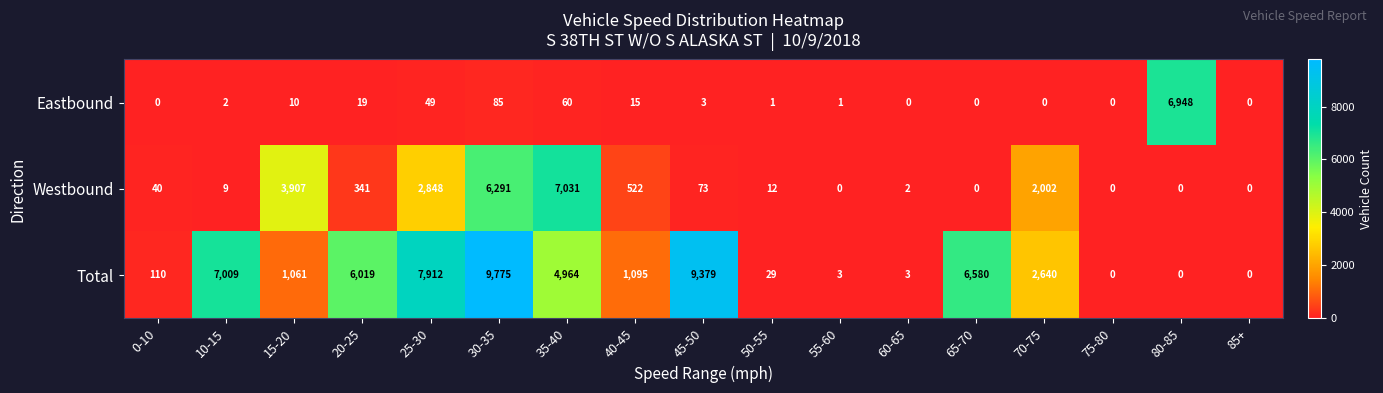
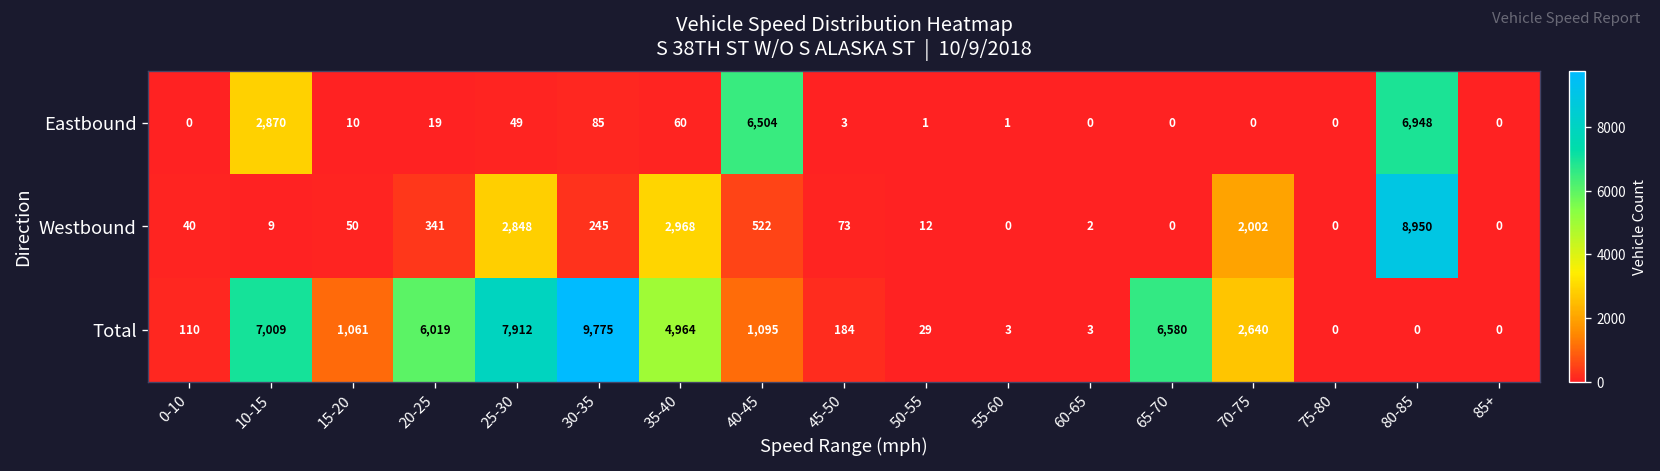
Eastbound, 10-15: 2 -> 2,870
Eastbound, 40-45: 15 -> 6,504
Westbound, 15-20: 3,907 -> 50
Westbound, 30-35: 6,291 -> 245
Westbound, 35-40: 7,031 -> 2,968
Westbound, 80-85: 0 -> 8,950
Total, 45-50: 9,379 -> 184
